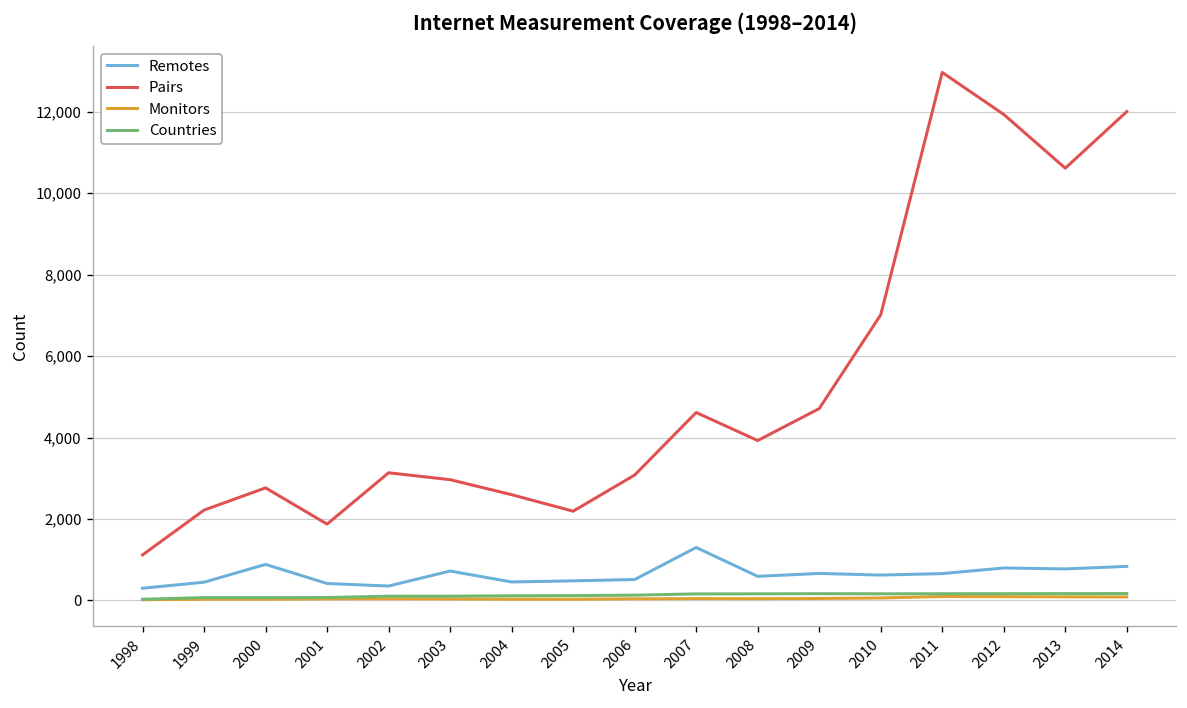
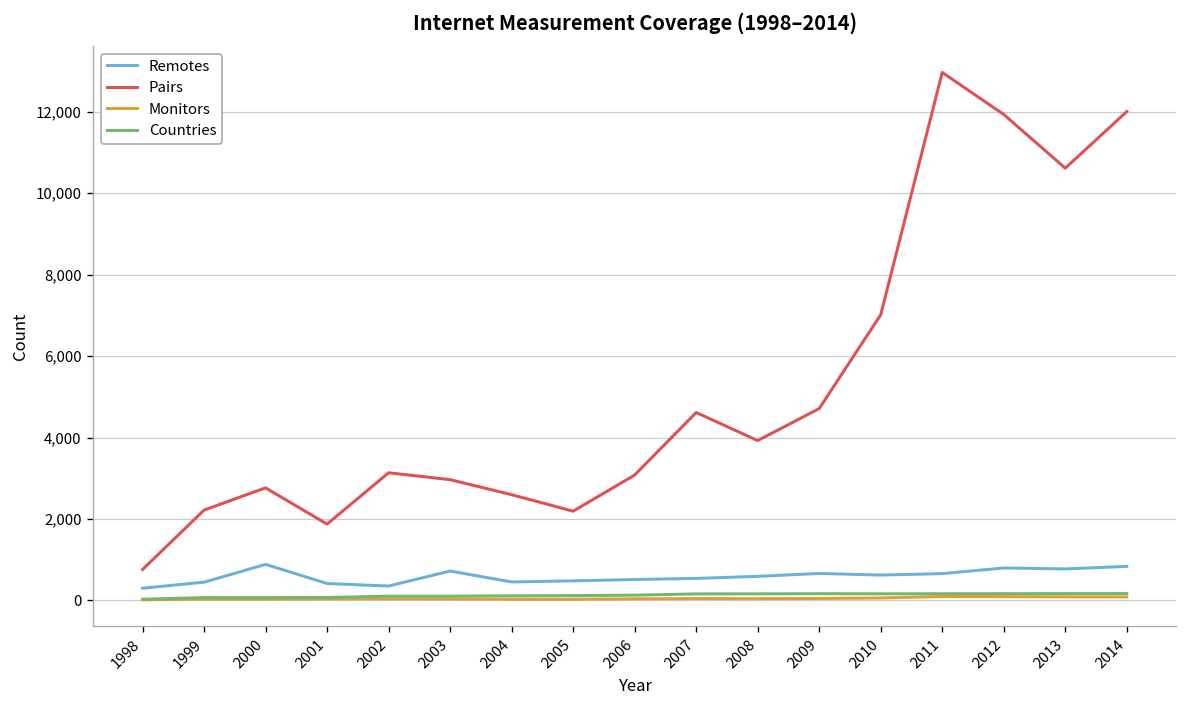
Pairs, 1998: 1,100 -> 800
Remotes, 2007: 1,300 -> 500
